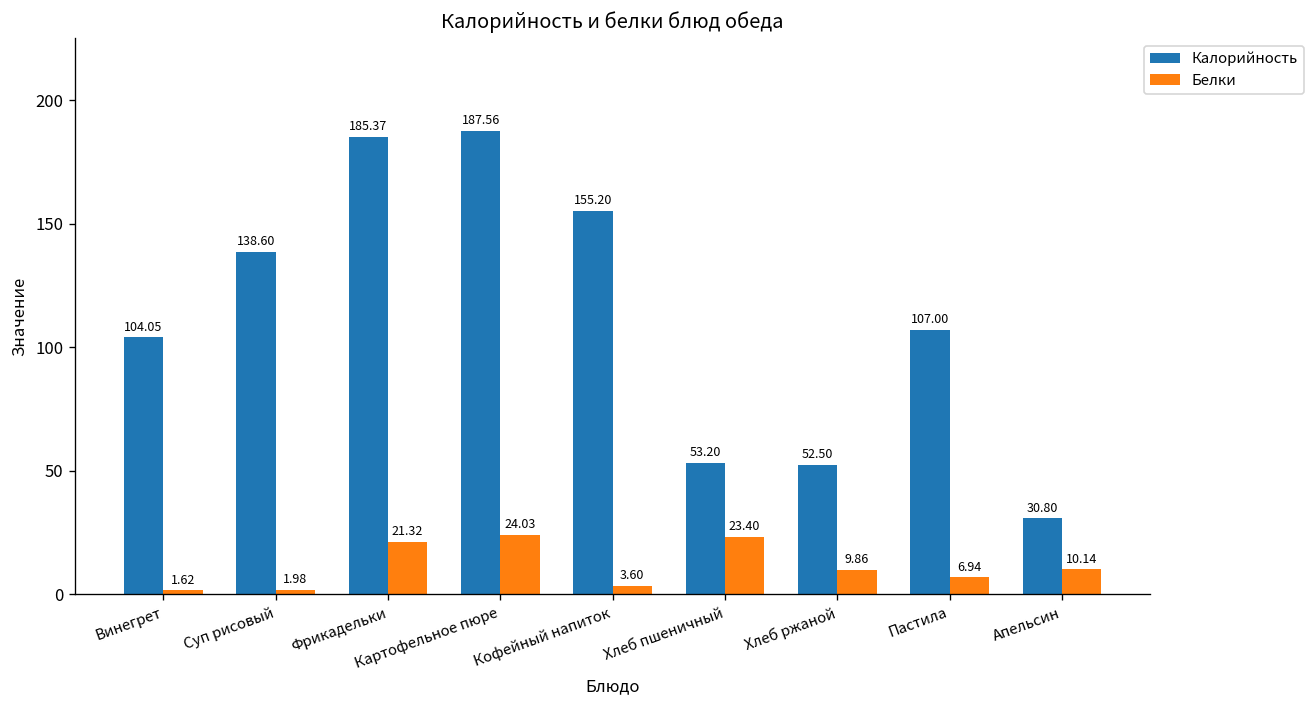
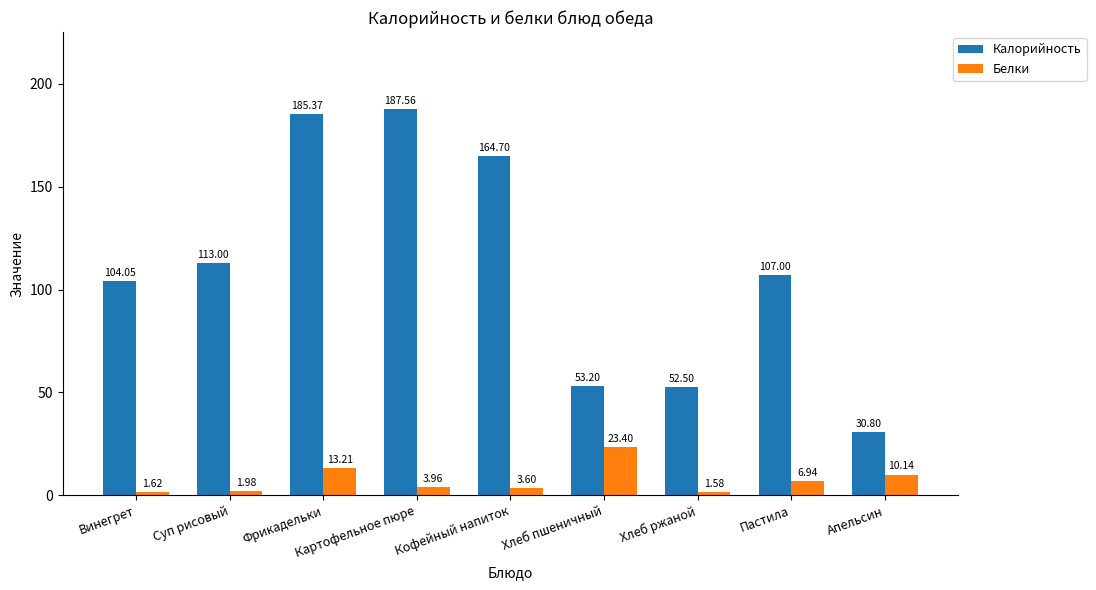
Калорийность, Суп рисовый: 138.60 -> 113.00
Белки, Фрикадельки: 21.32 -> 13.21
Белки, Картофельное пюре: 24.03 -> 3.96
Калорийность, Кофейный напиток: 155.20 -> 164.70
Белки, Хлеб ржаной: 9.86 -> 1.58
